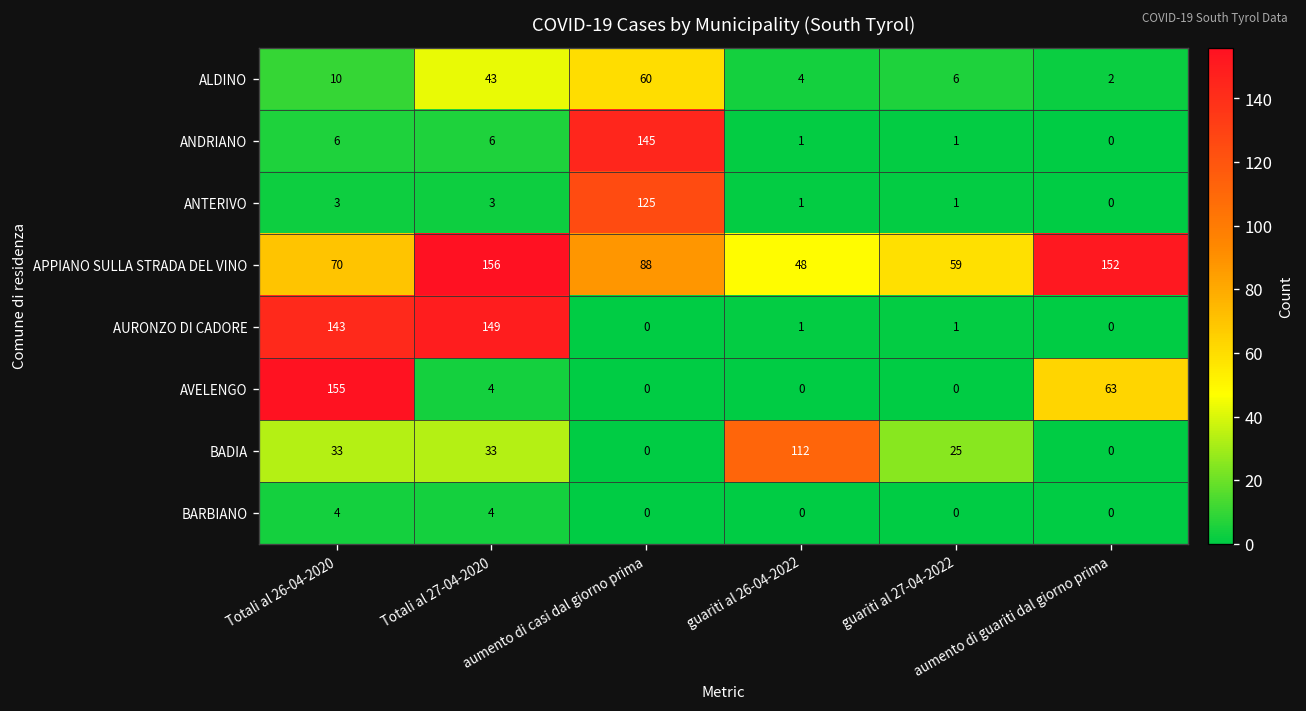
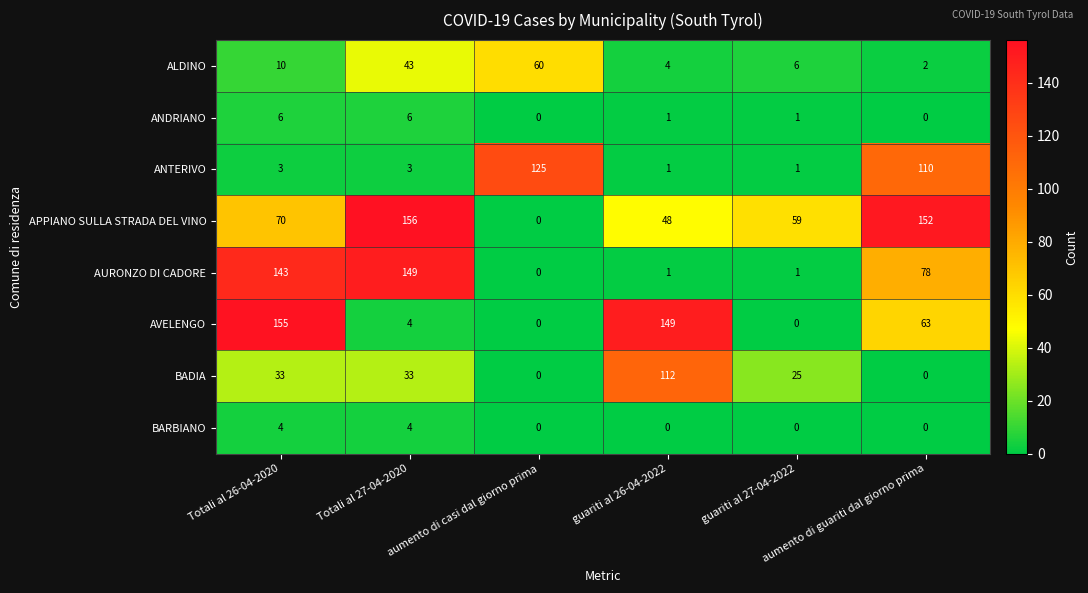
ANDRIANO, aumento di casi dal giorno prima: 145 -> 0
ANTERIVO, aumento di guariti dal giorno prima: 0 -> 110
APPIANO SULLA STRADA DEL VINO, aumento di casi dal giorno prima: 88 -> 0
AURONZO DI CADORE, aumento di guariti dal giorno prima: 0 -> 78
AVELENGO, guariti al 26-04-2022: 0 -> 149
